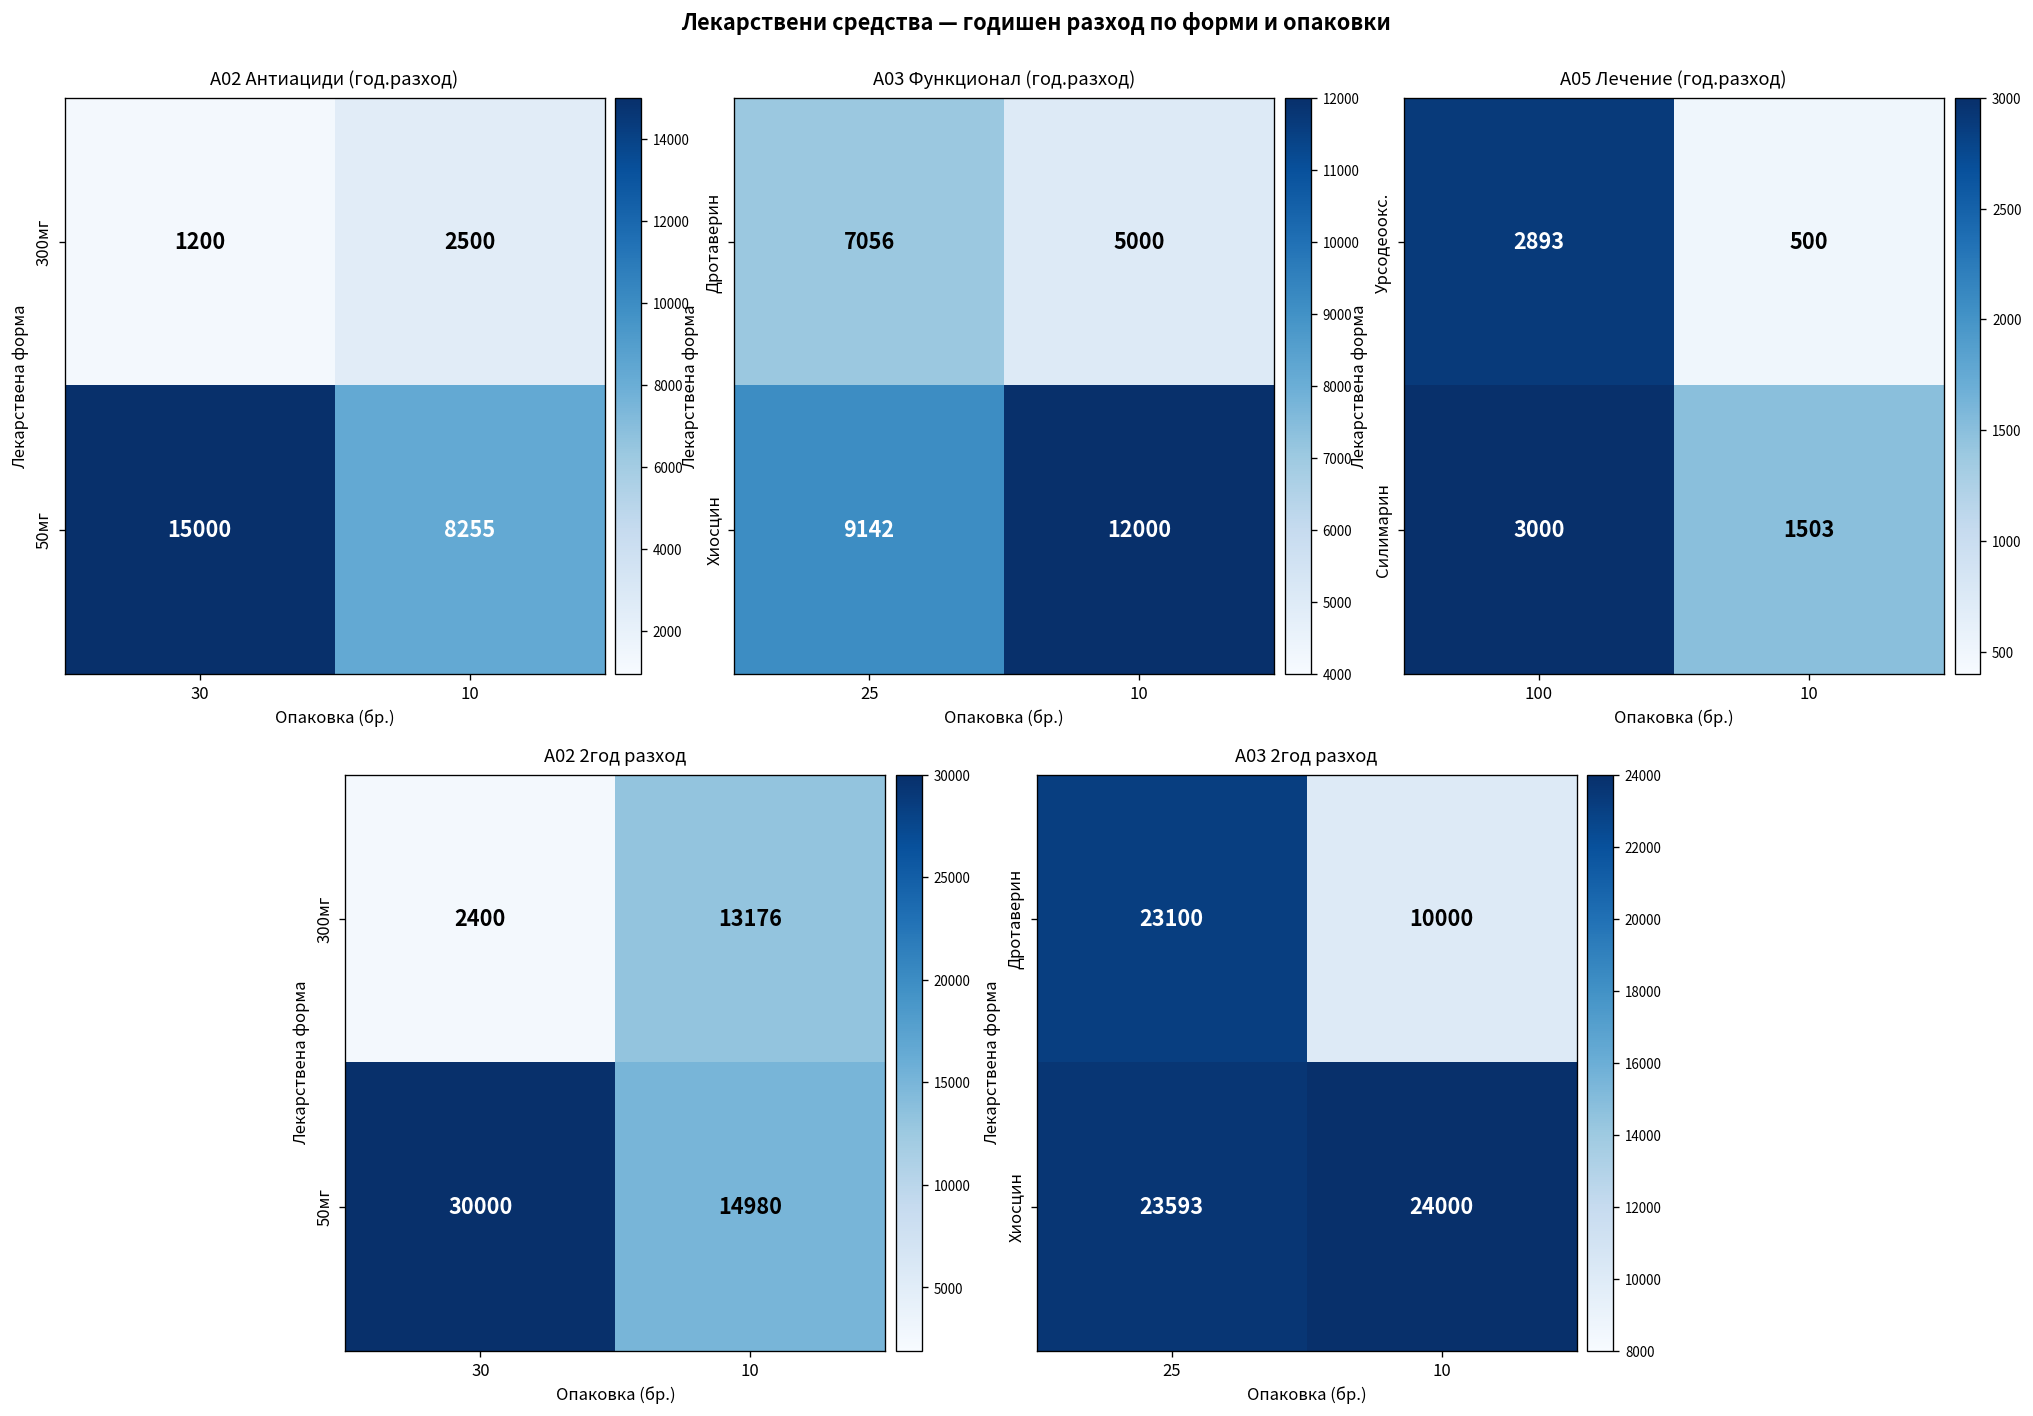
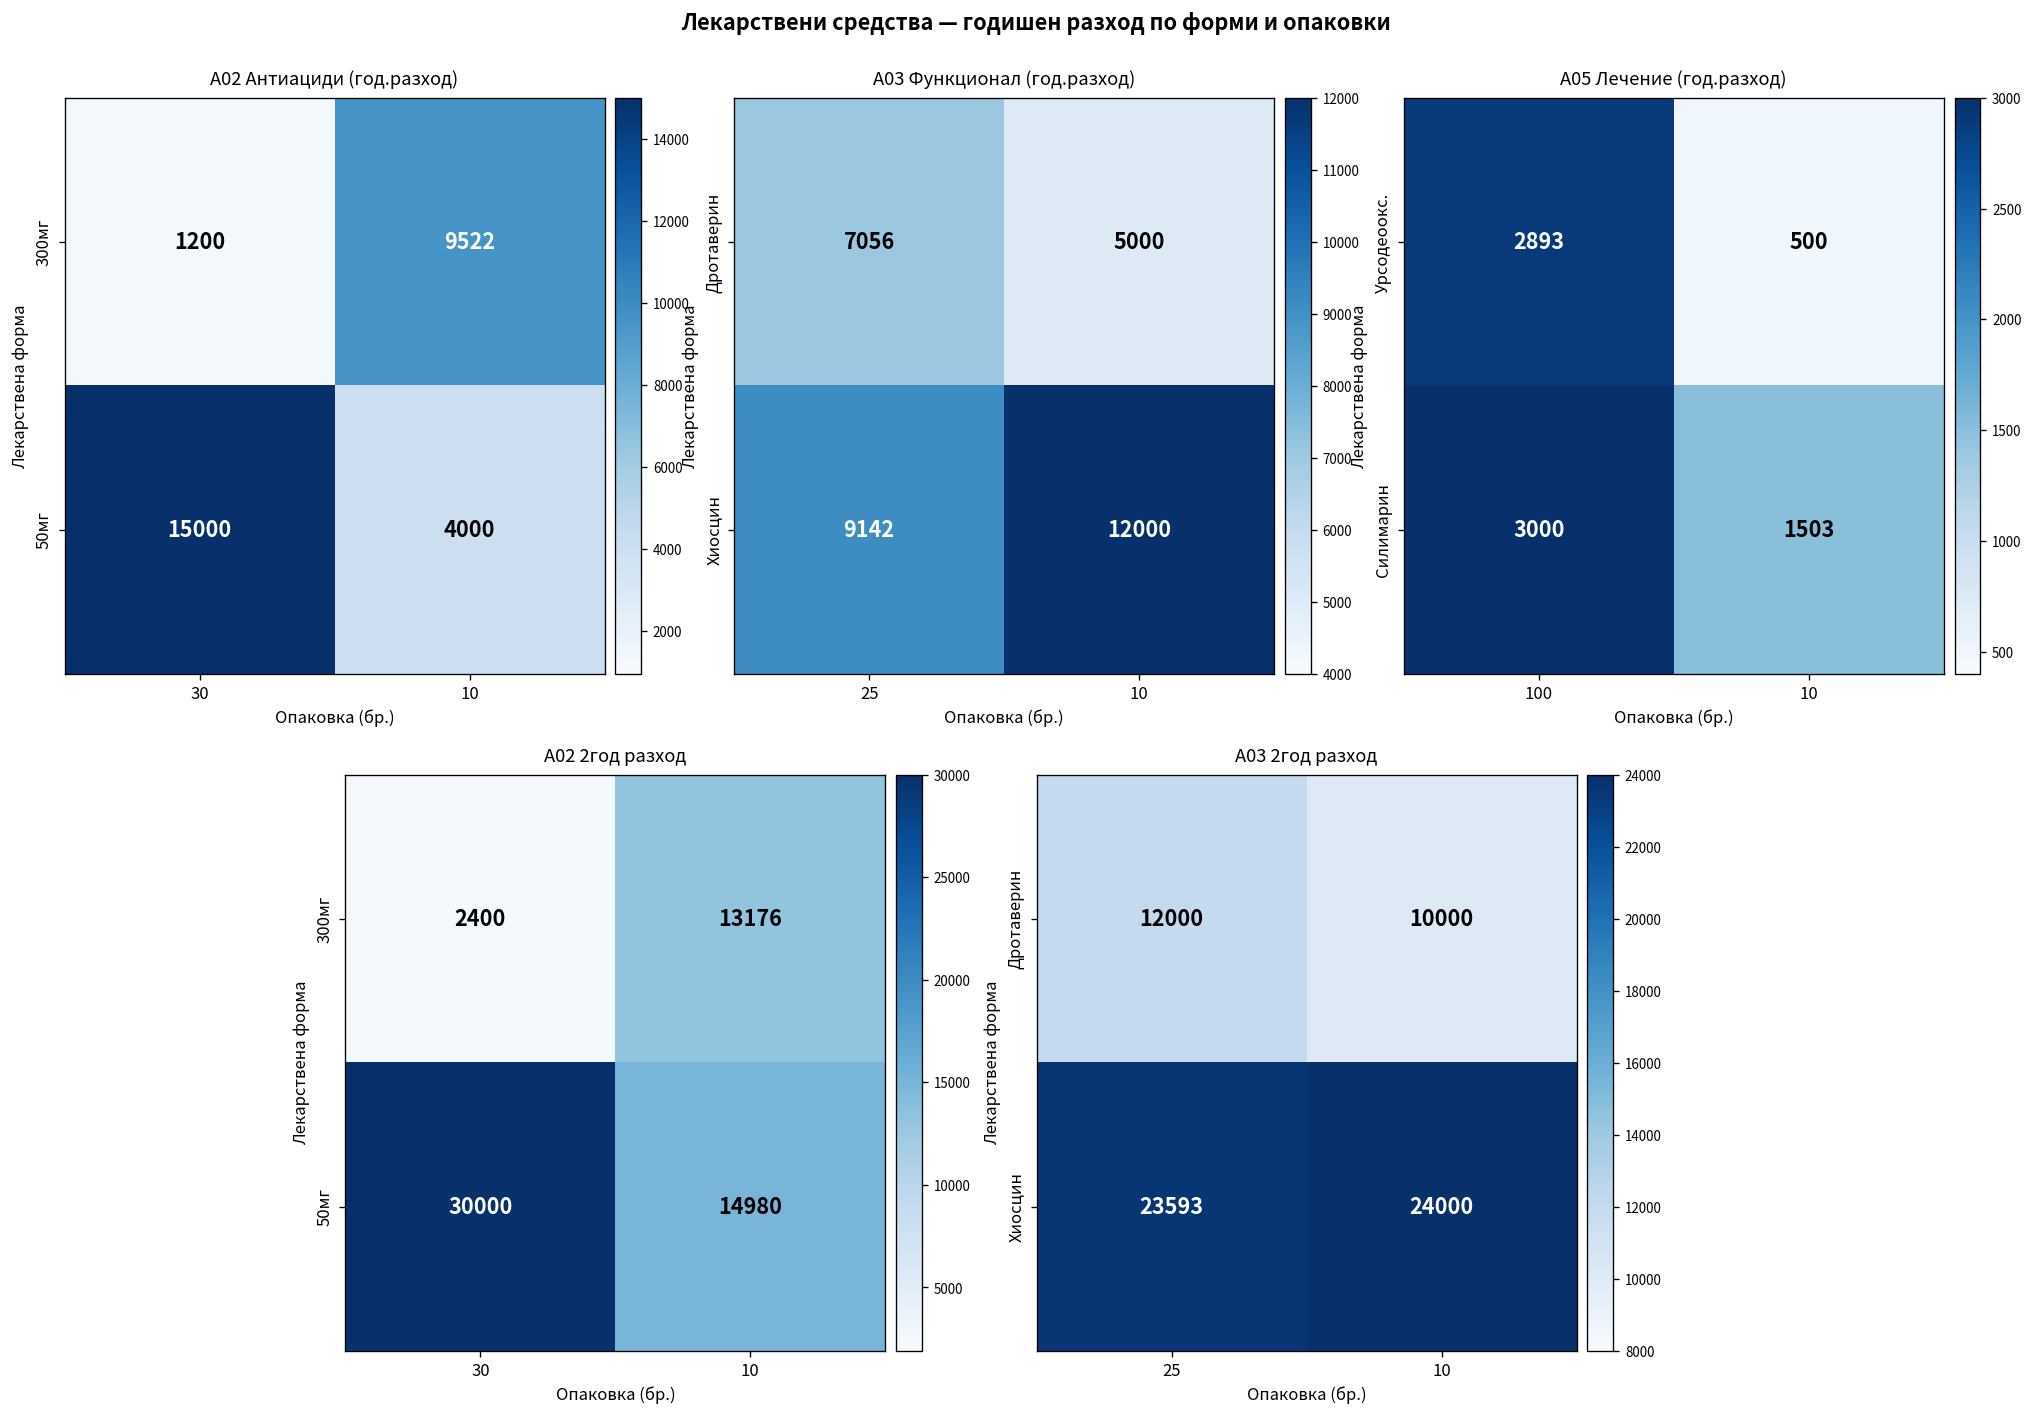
А02 Антиациди (год.разход), 300мг, 10: 2500 -> 9522
А02 Антиациди (год.разход), 50мг, 10: 8255 -> 4000
А03 2год разход, Дротаверин, 25: 23100 -> 12000
